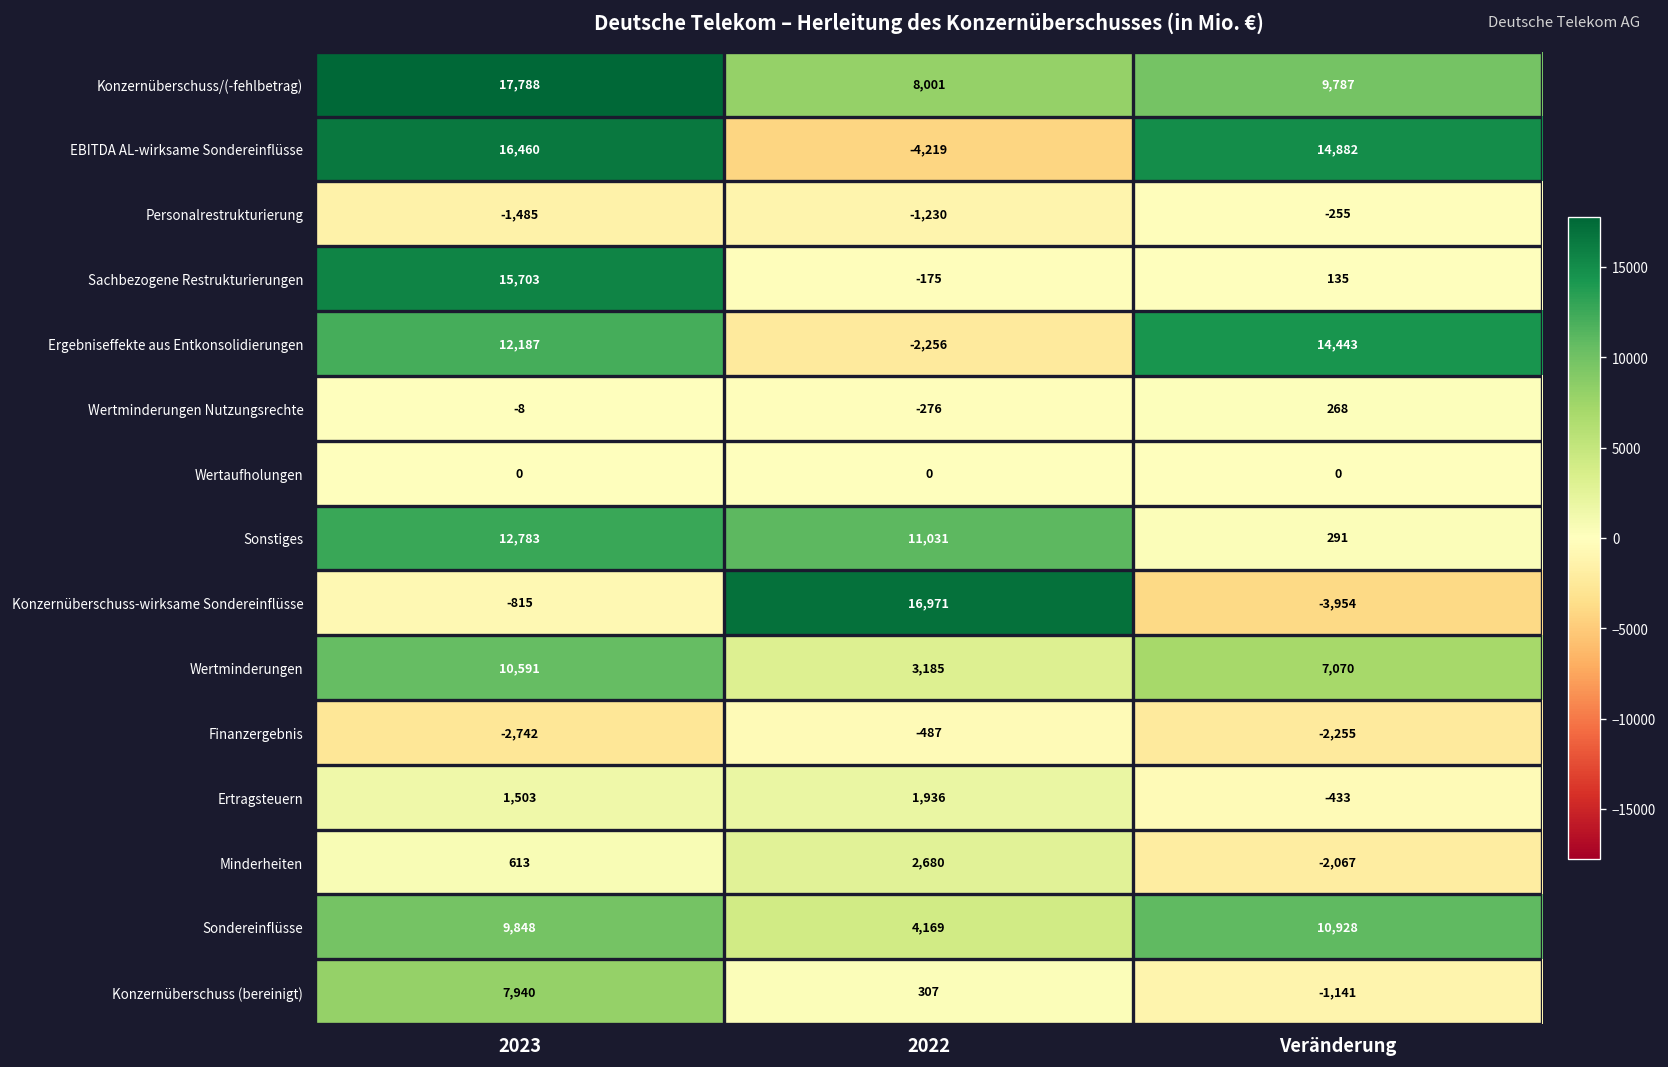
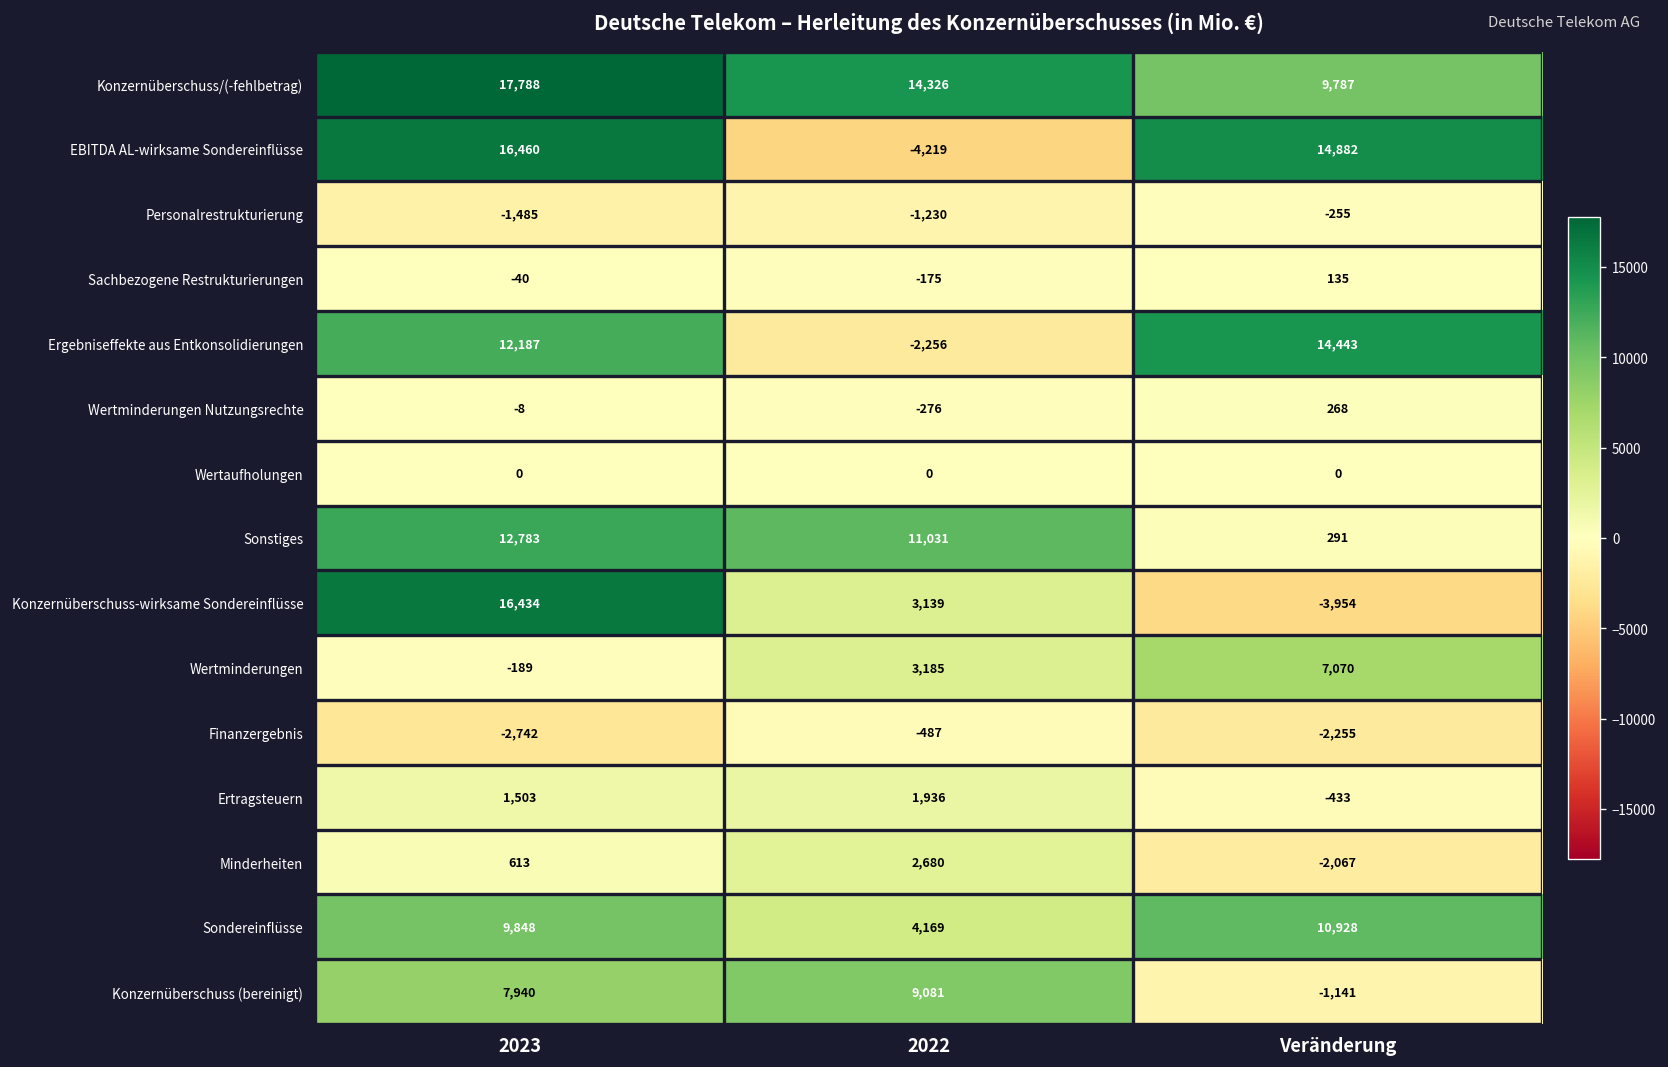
Konzernüberschuss/(-fehlbetrag), 2022: 8,001 -> 14,326
Sachbezogene Restrukturierungen, 2023: 15,703 -> -40
Konzernüberschuss-wirksame Sondereinflüsse, 2023: -815 -> 16,434
Konzernüberschuss-wirksame Sondereinflüsse, 2022: 16,971 -> 3,139
Wertminderungen, 2023: 10,591 -> -189
Konzernüberschuss (bereinigt), 2022: 307 -> 9,081
